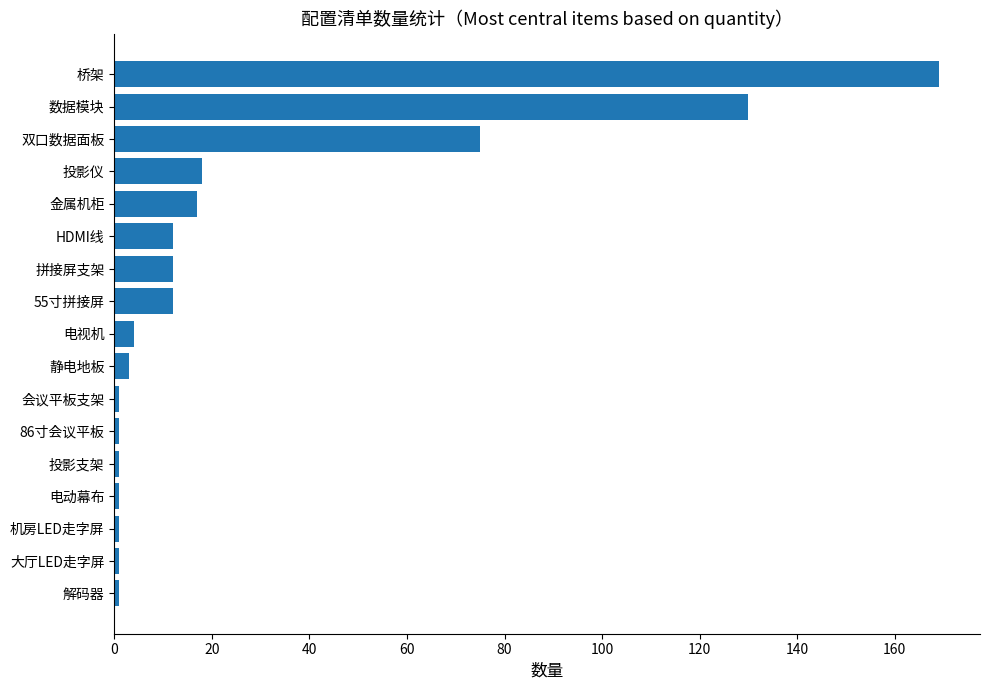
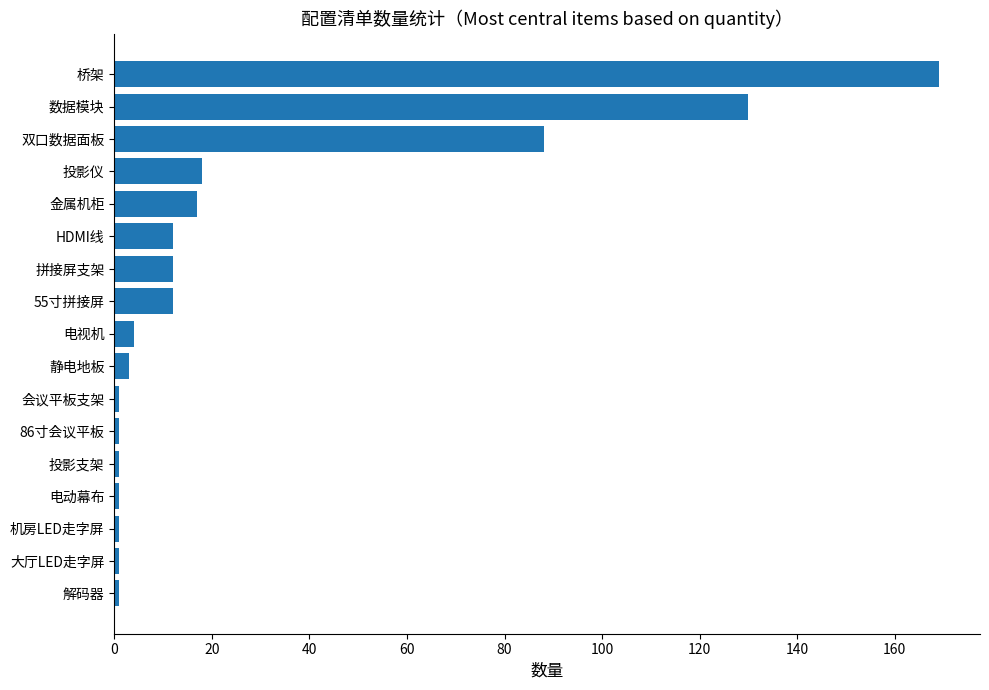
双口数据面板: 75 -> 88
